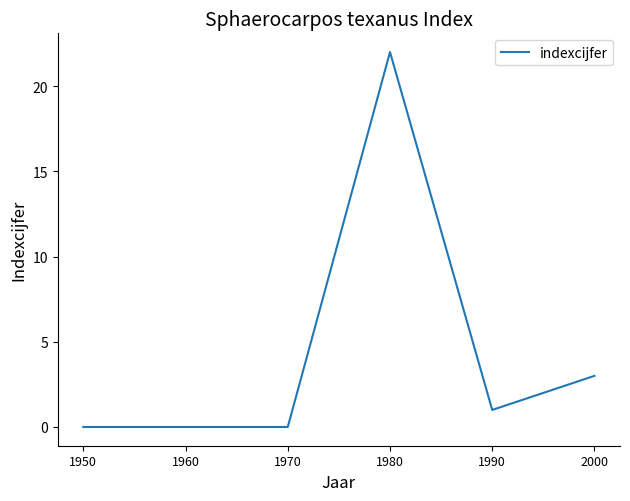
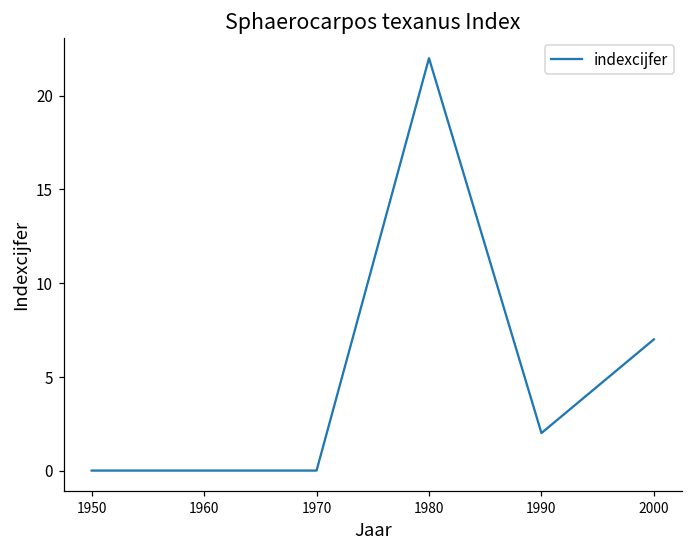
1990: 1 -> 2
2000: 3 -> 7
